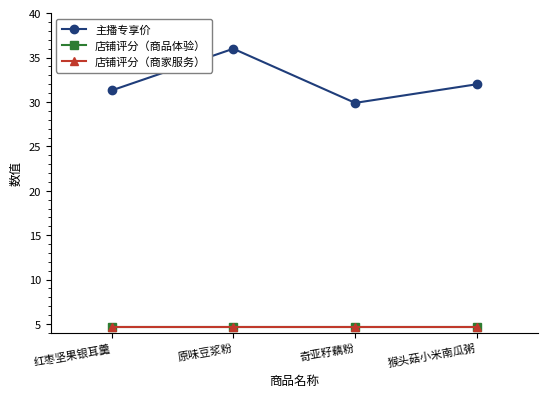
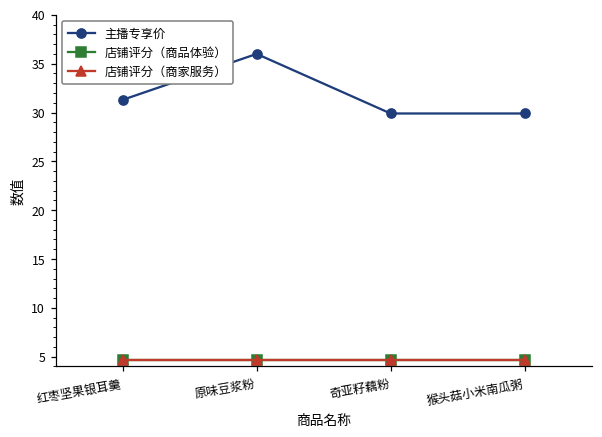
主播专享价, 猴头菇小米南瓜粥: 32 -> 30
